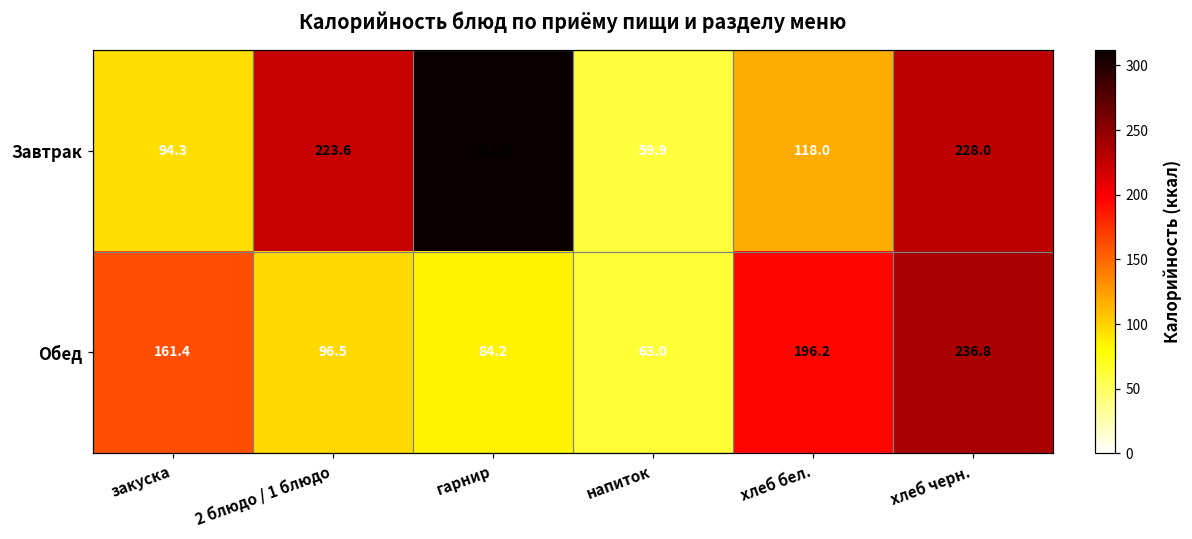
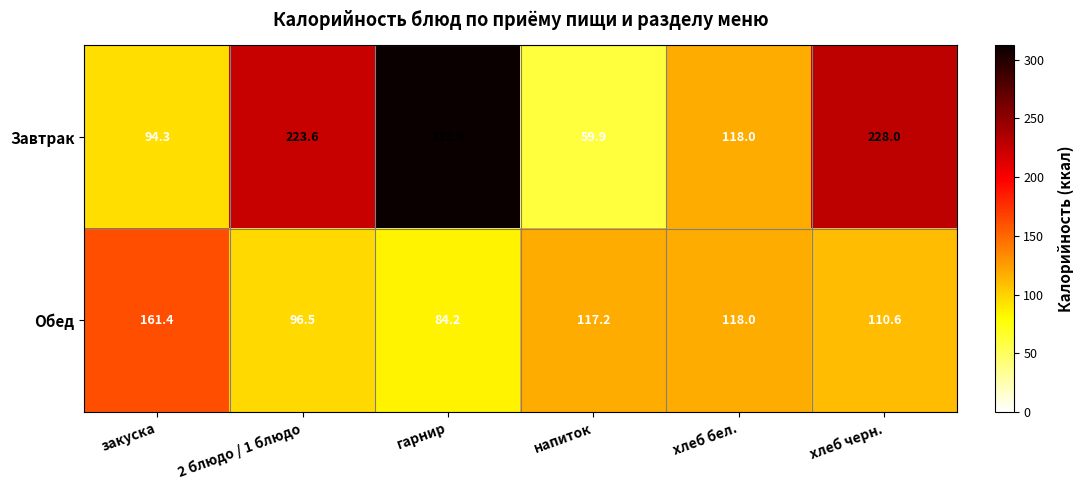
Обед, напиток: 63.0 -> 117.2
Обед, хлеб бел.: 196.2 -> 118.0
Обед, хлеб черн.: 236.8 -> 110.6
